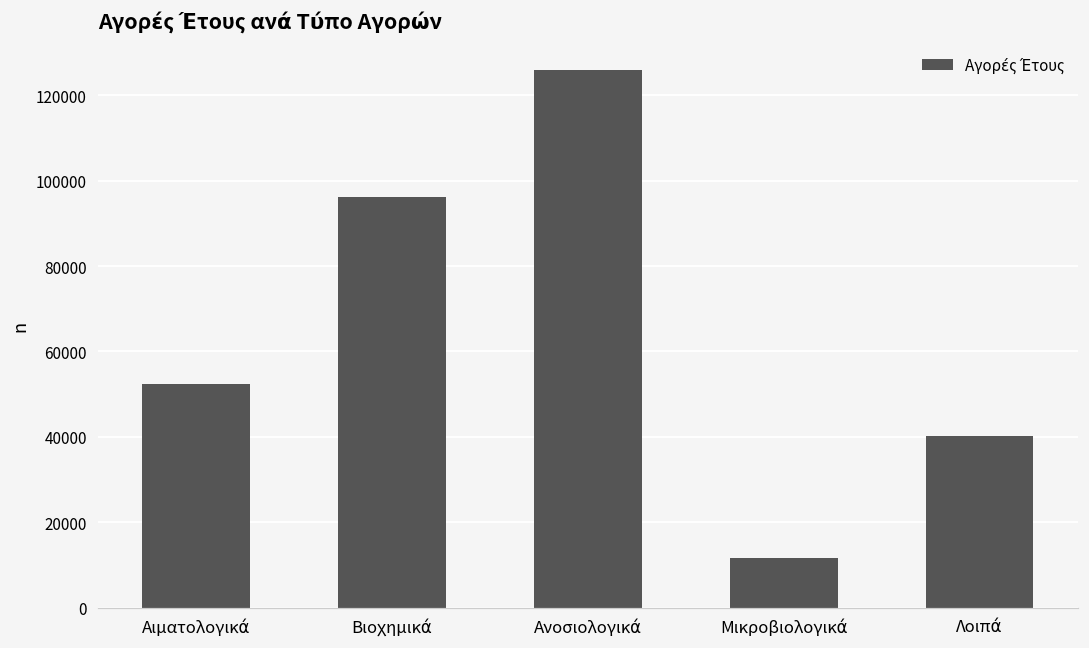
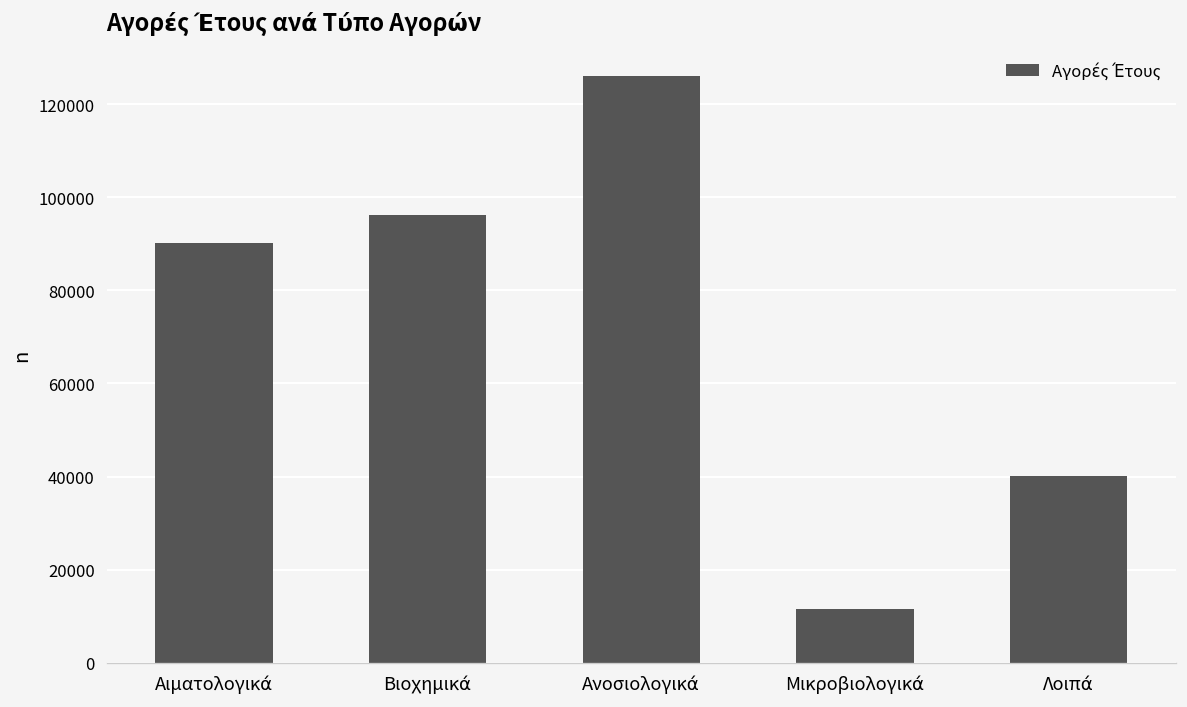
Αιματολογικά: 52000 -> 90000
